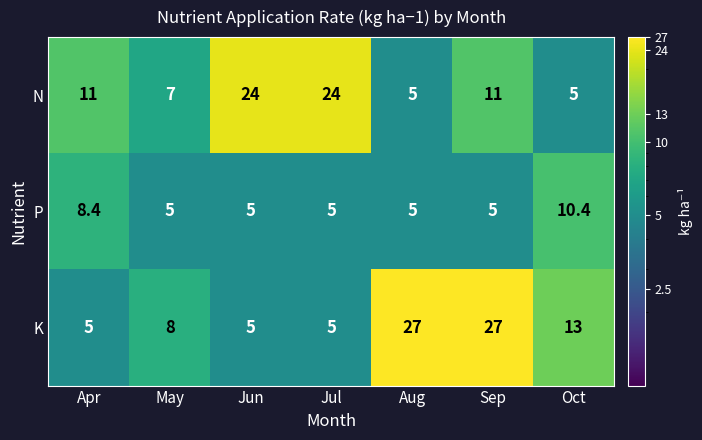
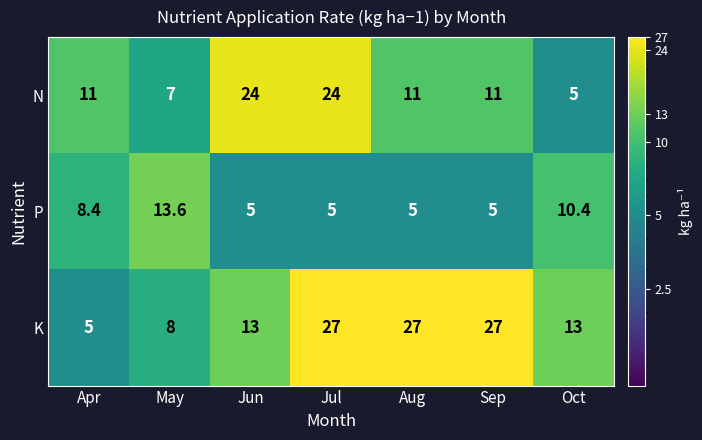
N, Aug: 5 -> 11
P, May: 5 -> 13.6
K, Jun: 5 -> 13
K, Jul: 5 -> 27
